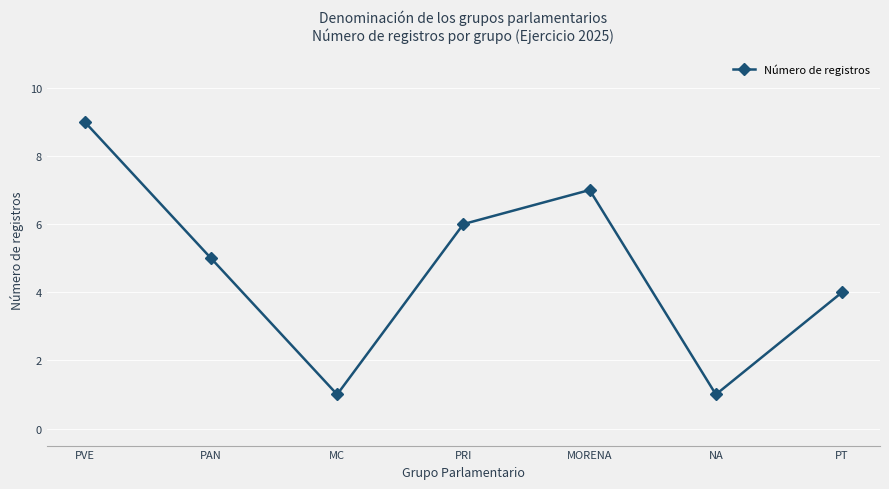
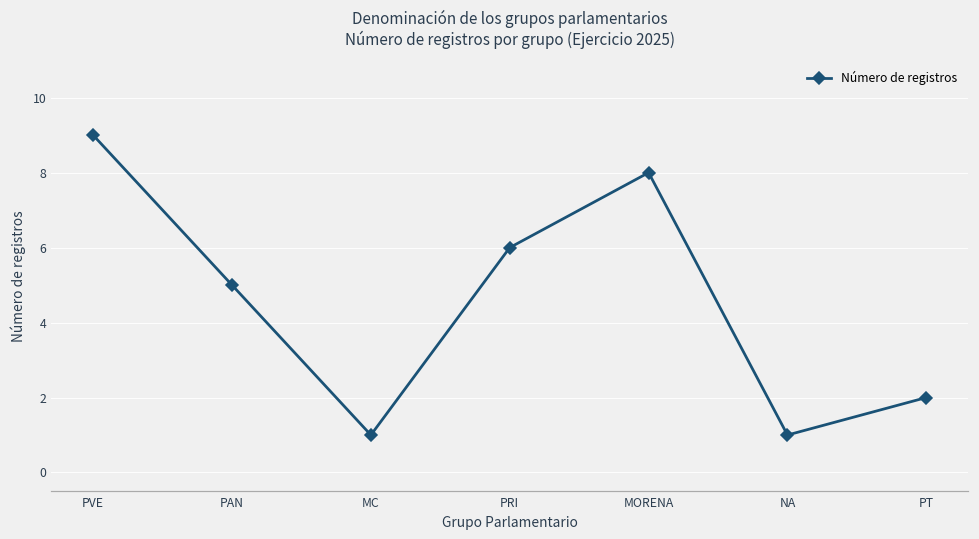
MORENA: 7 -> 8
PT: 4 -> 2
